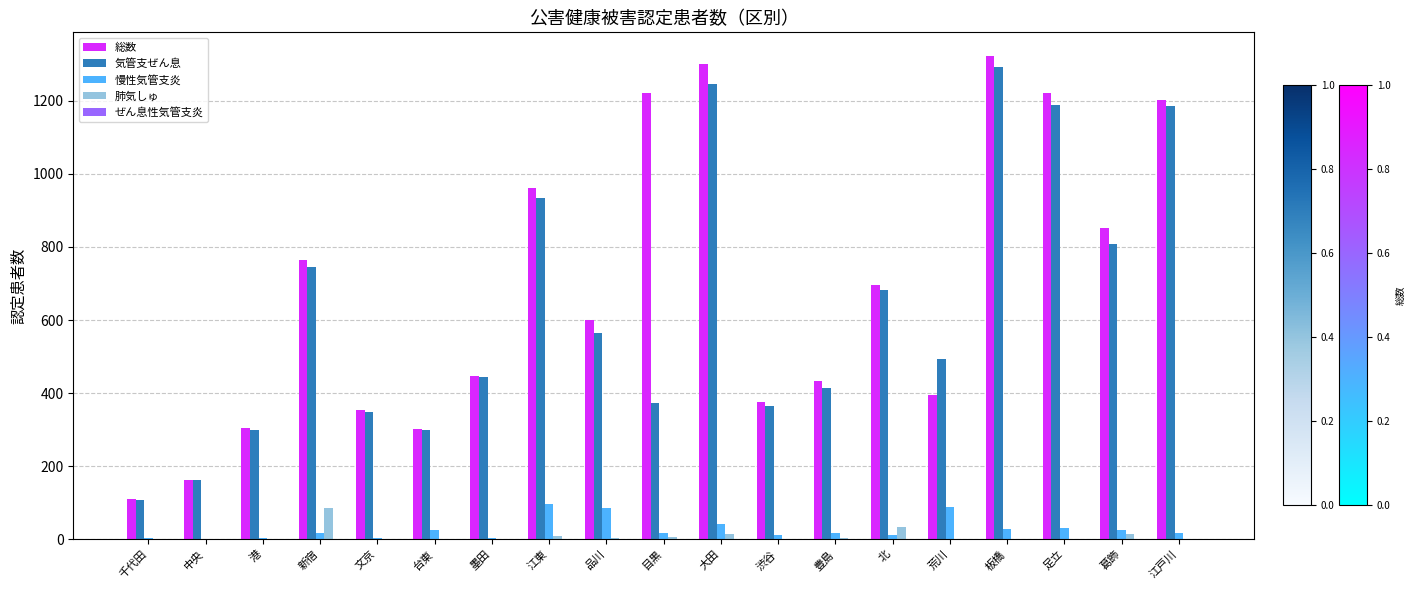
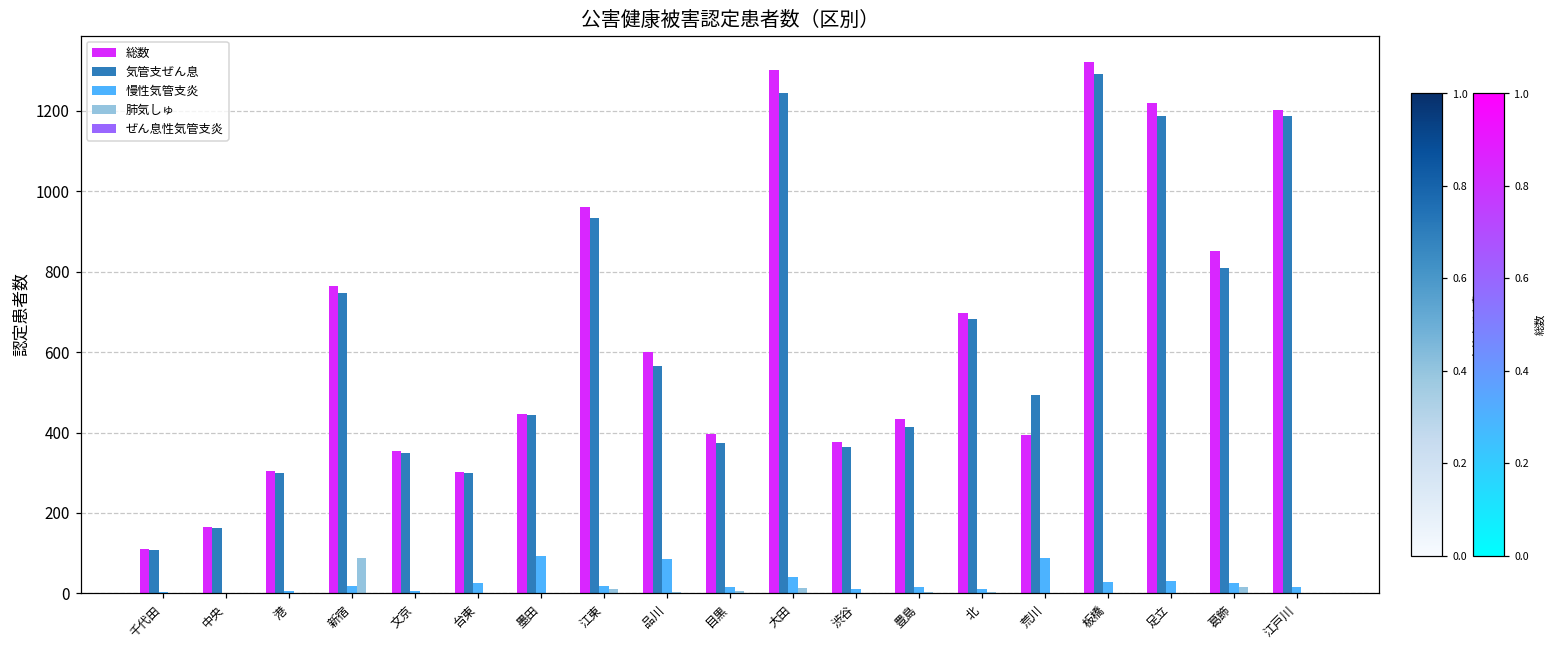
慢性気管支炎, 墨田: 0 -> 90
慢性気管支炎, 江東: 100 -> 20
総数, 目黒: 1220 -> 400
肺気しゅ, 北: 30 -> 0
